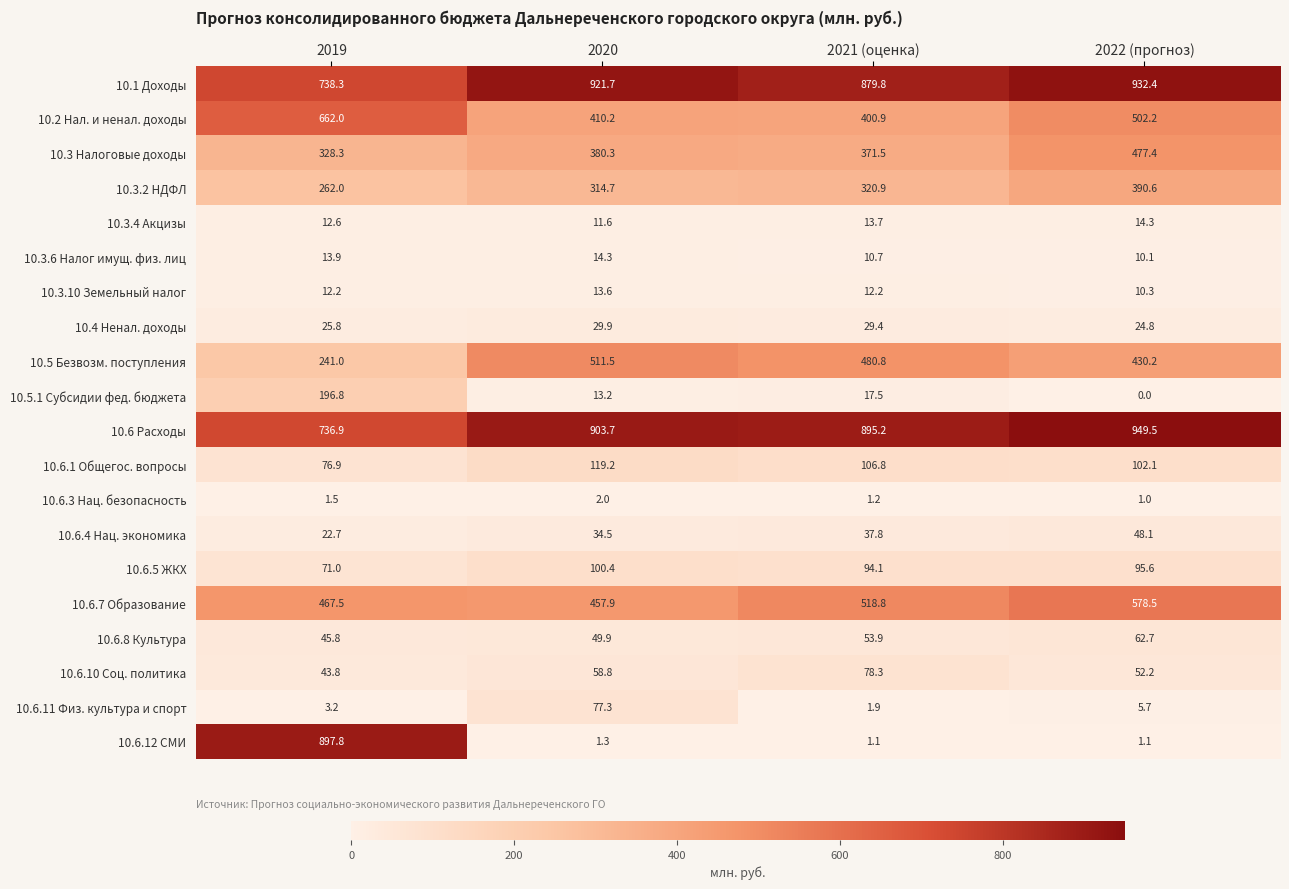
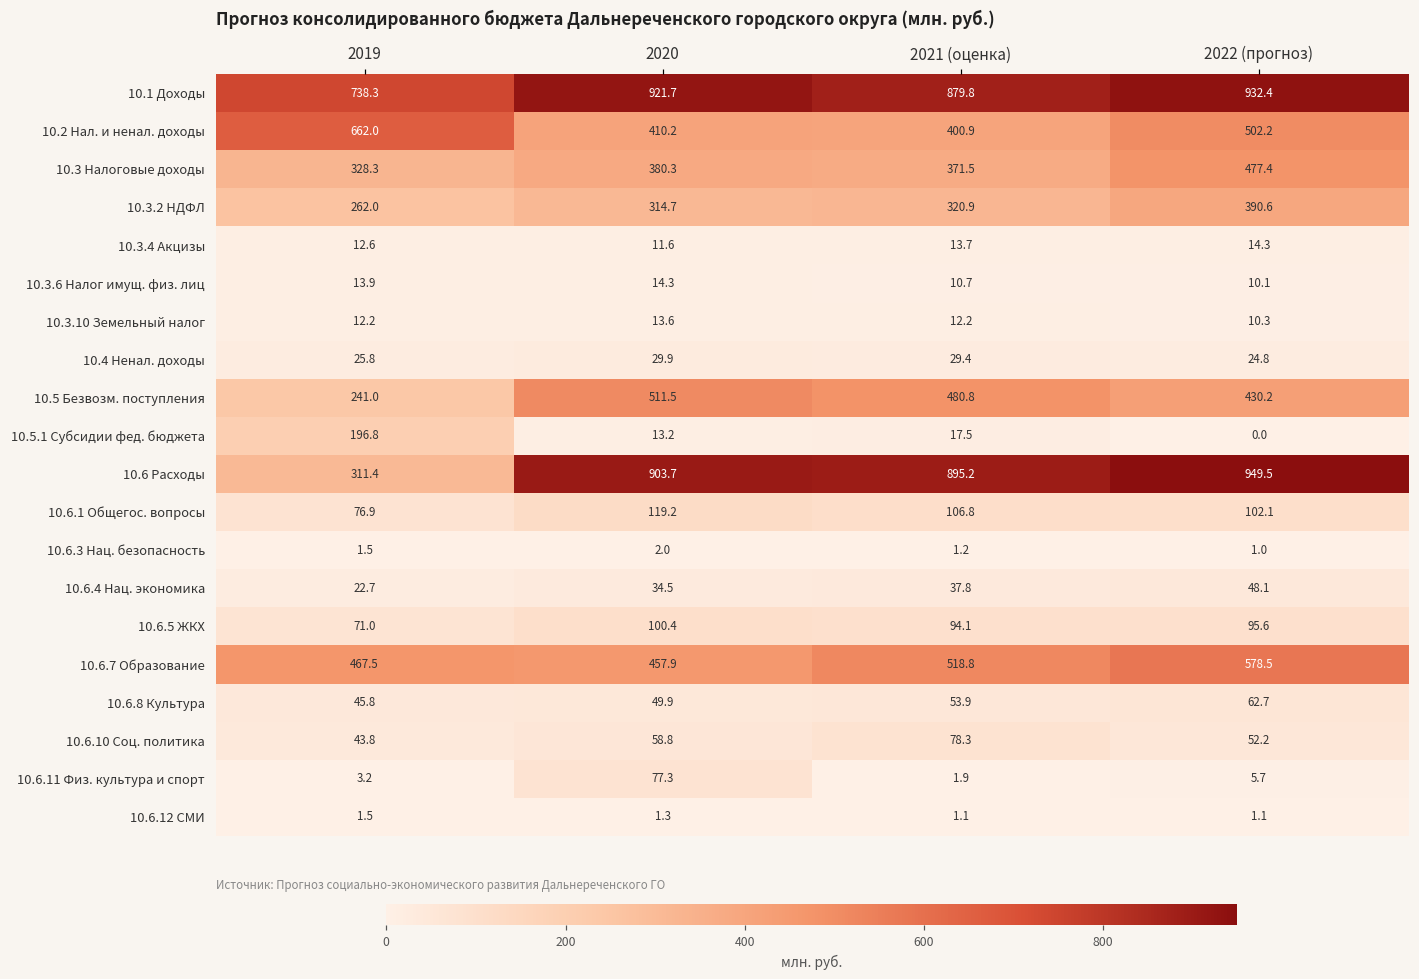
10.6 Расходы, 2019: 736.9 -> 311.4
10.6.12 СМИ, 2019: 897.8 -> 1.5
